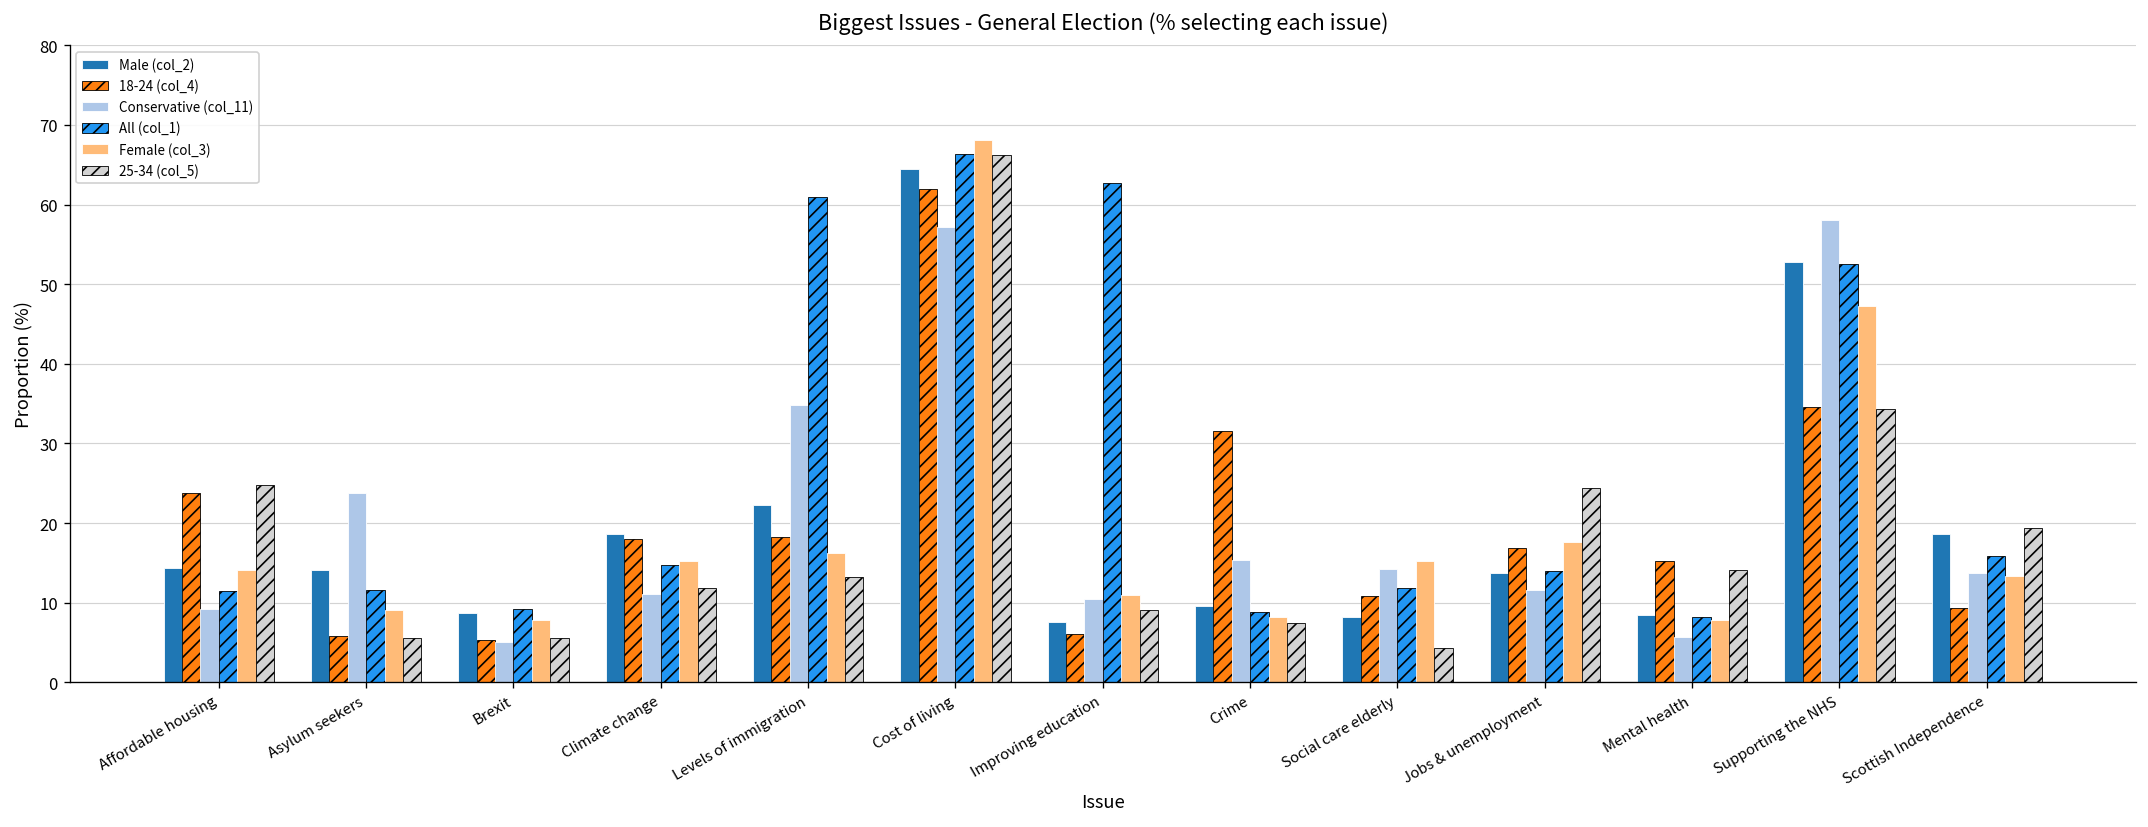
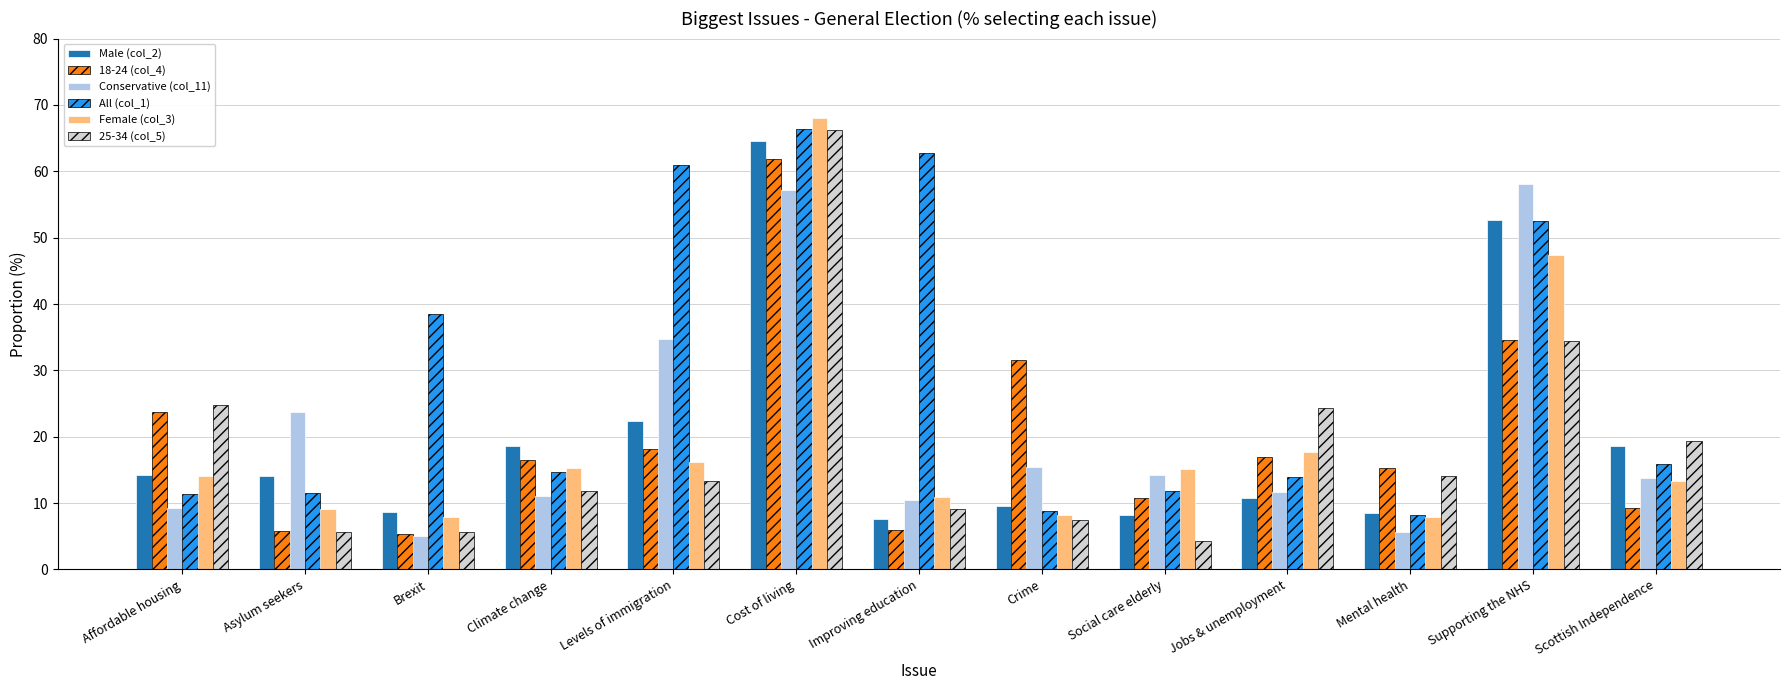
All (col_1), Brexit: 9 -> 39
18-24 (col_4), Climate change: 18 -> 16
Male (col_2), Jobs & unemployment: 14 -> 11
